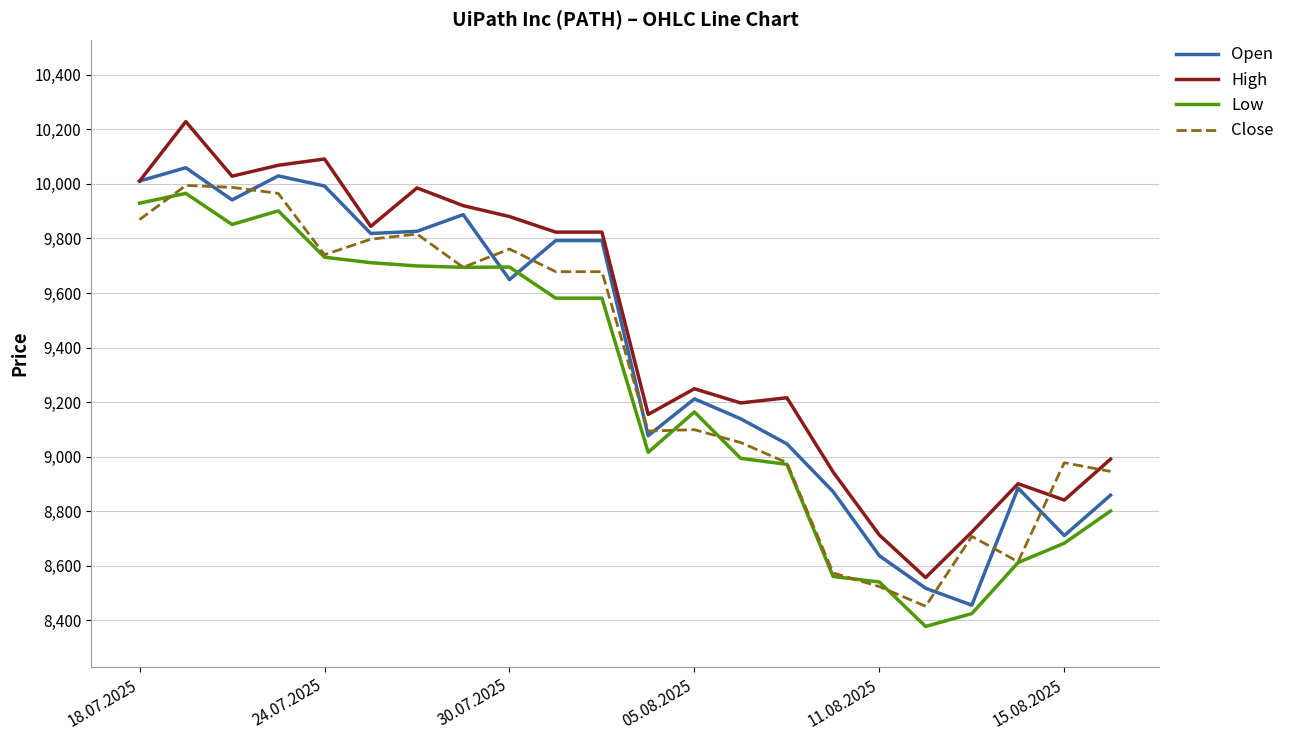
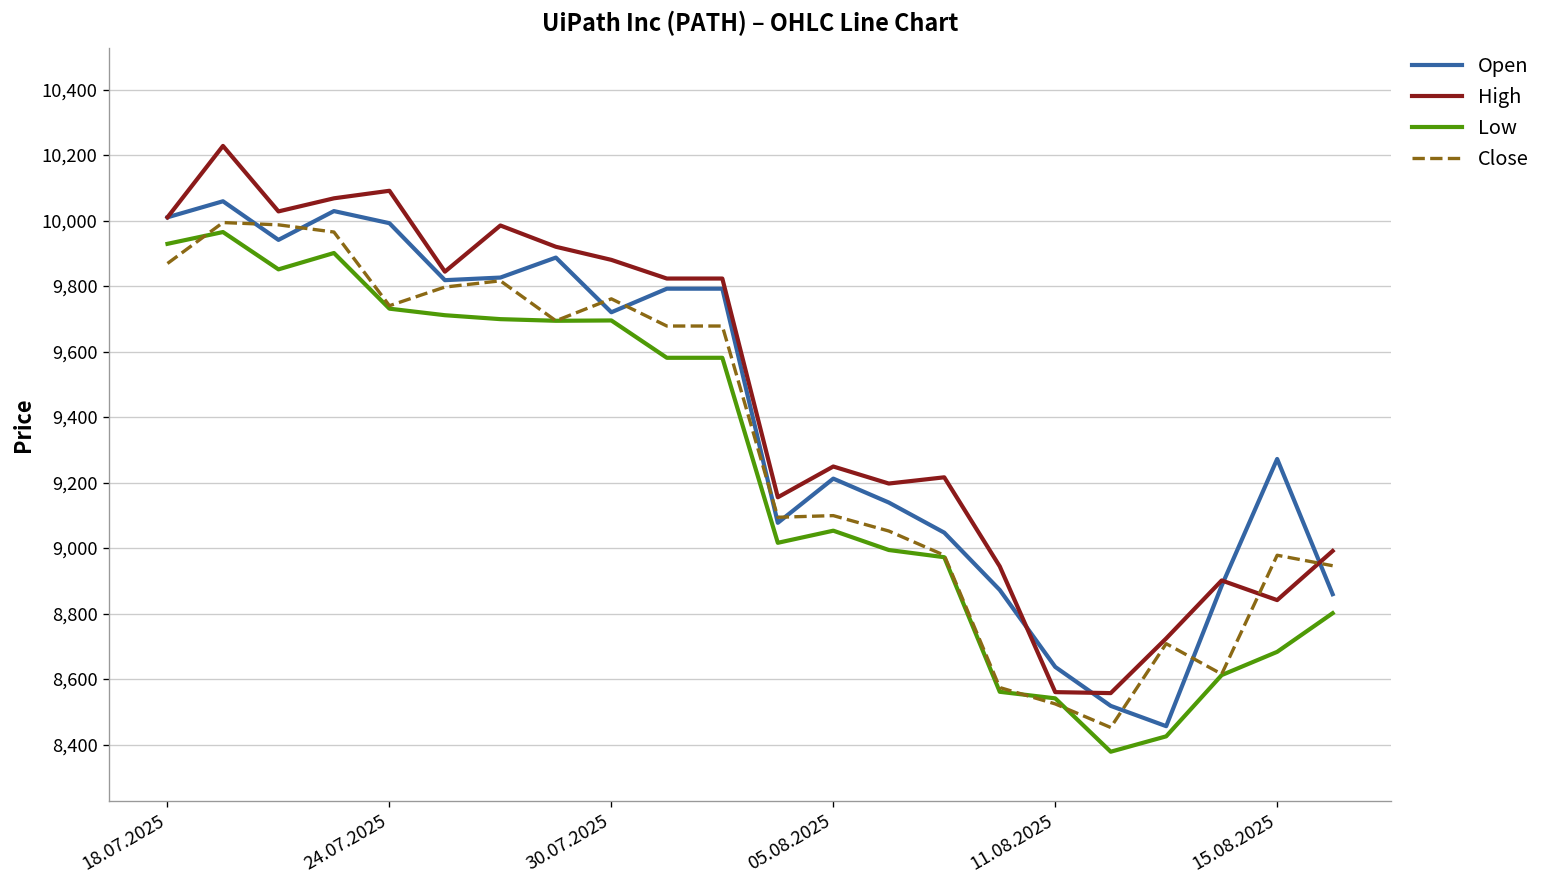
Open, 30.07.2025: 9,650 -> 9,720
Low, 05.08.2025: 9,160 -> 9,050
High, 11.08.2025: 8,710 -> 8,560
Open, 15.08.2025: 8,710 -> 9,270
